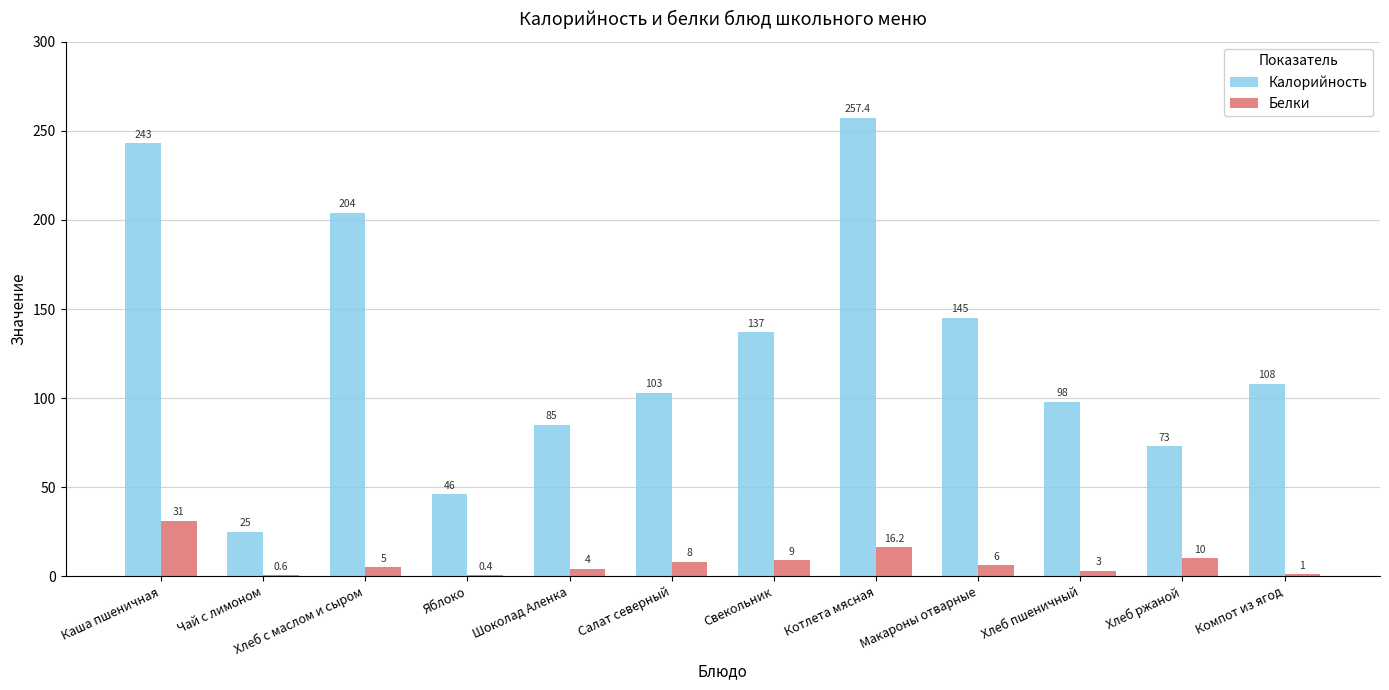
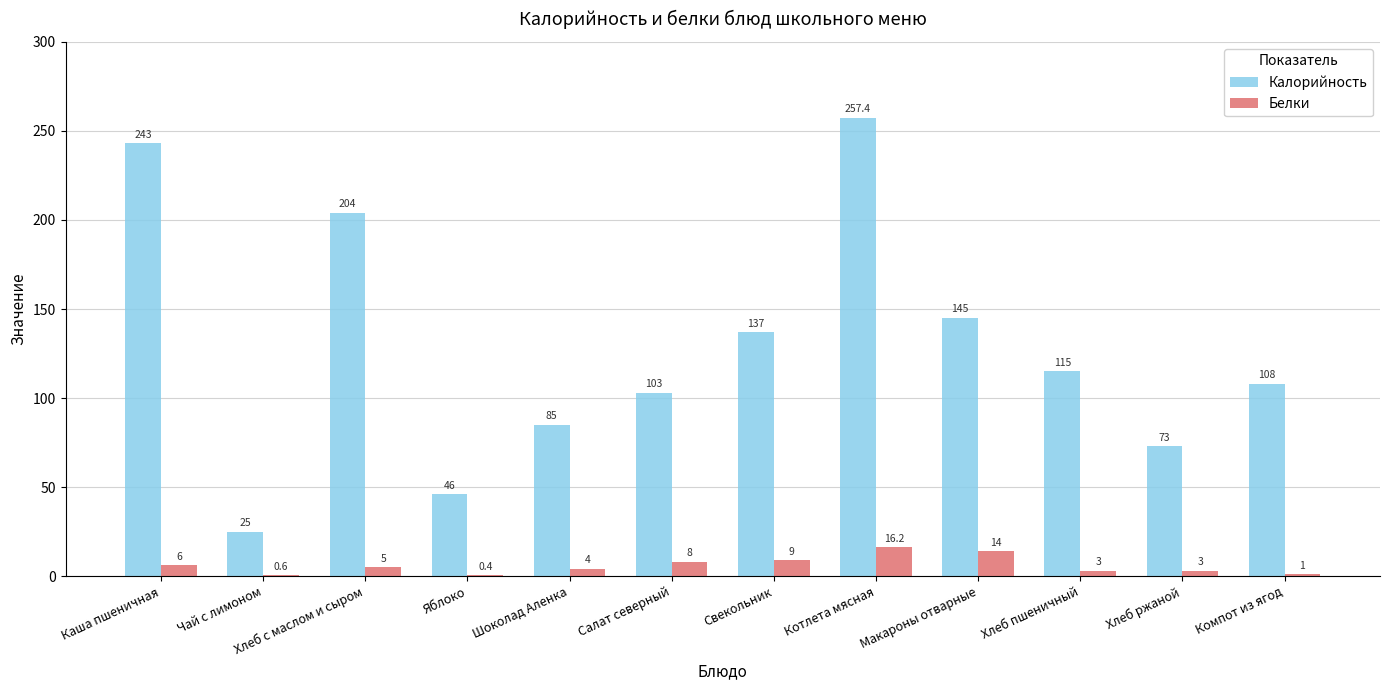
Белки, Каша пшеничная: 31 -> 6
Белки, Макароны отварные: 6 -> 14
Калорийность, Хлеб пшеничный: 98 -> 115
Белки, Хлеб ржаной: 10 -> 3
